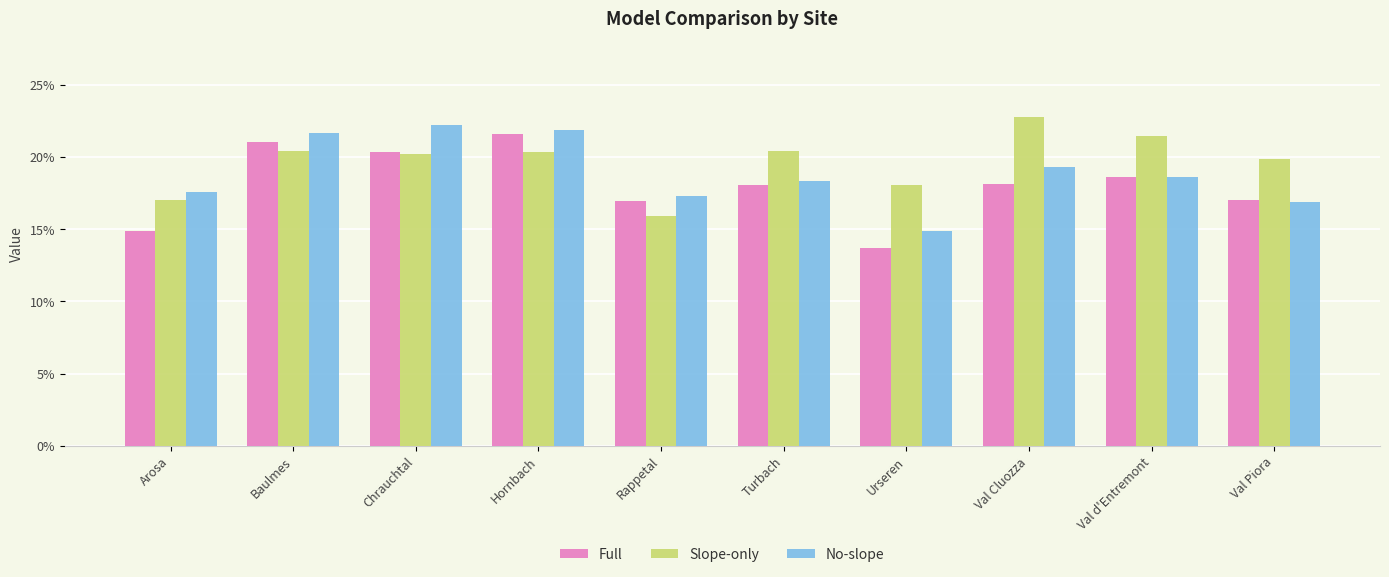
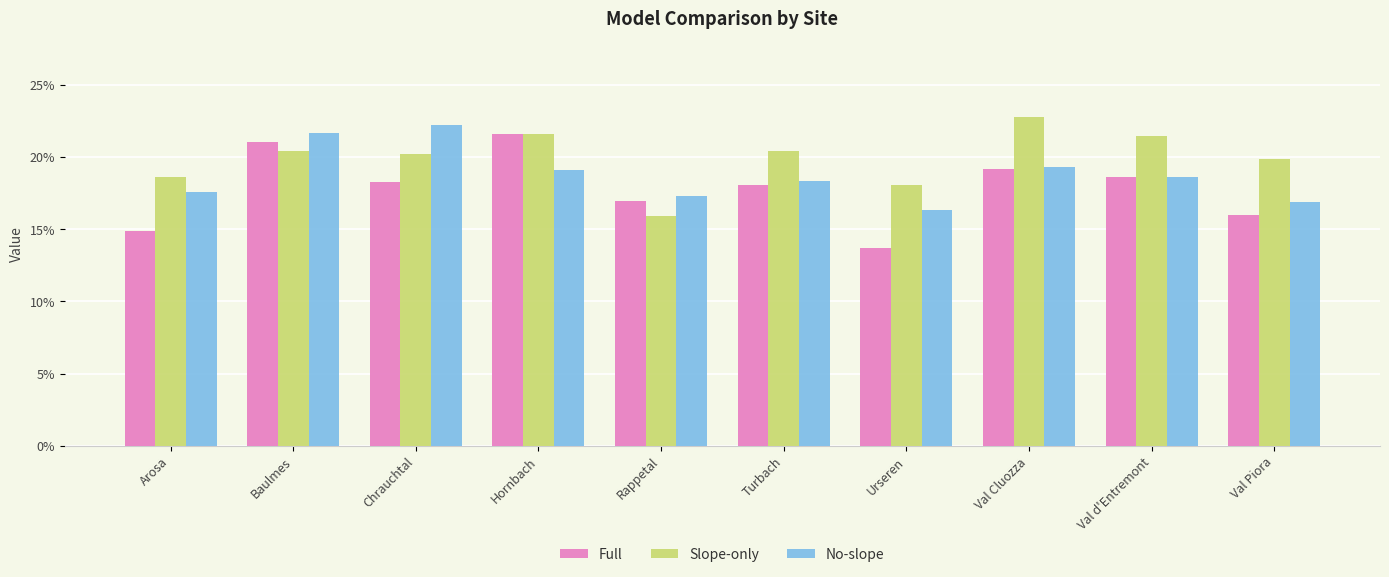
Slope-only, Arosa: 17.0% -> 18.6%
Full, Chrauchtal: 20.3% -> 18.3%
Slope-only, Hornbach: 20.3% -> 21.6%
No-slope, Hornbach: 21.9% -> 19.1%
No-slope, Urseren: 14.9% -> 16.4%
Full, Val Cluozza: 18.1% -> 19.1%
Full, Val Piora: 17.0% -> 16.0%
